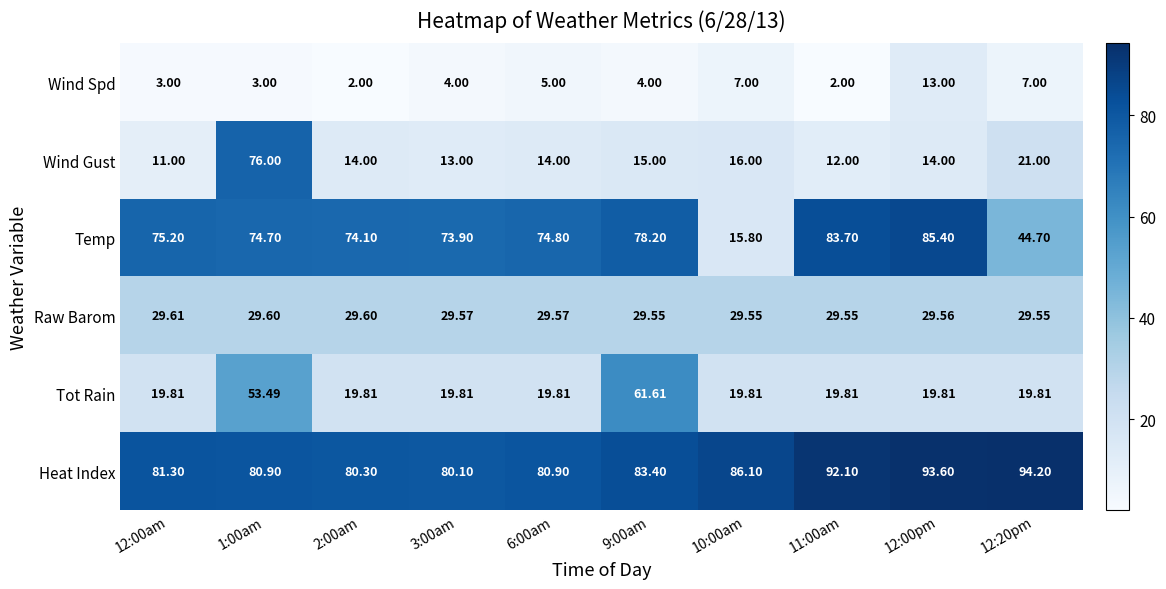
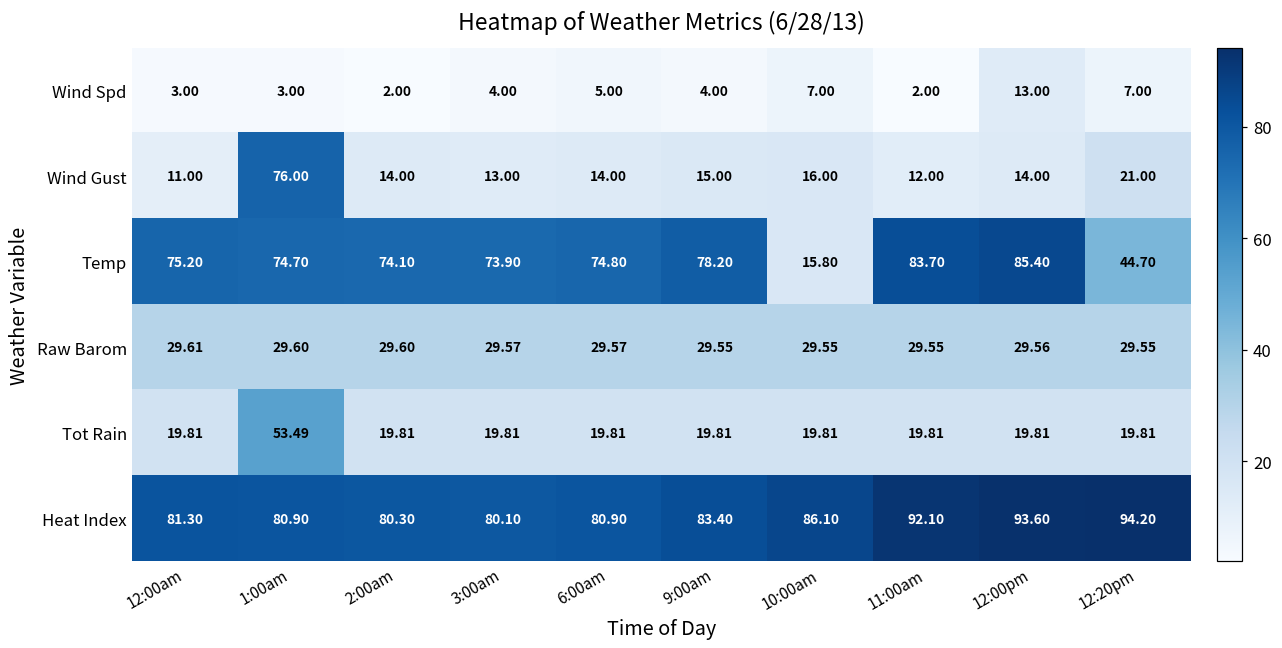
Tot Rain, 9:00am: 61.61 -> 19.81
